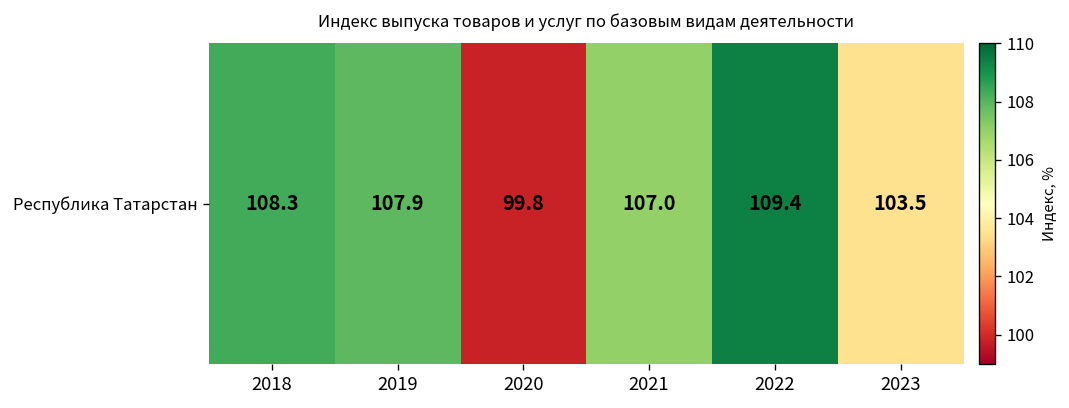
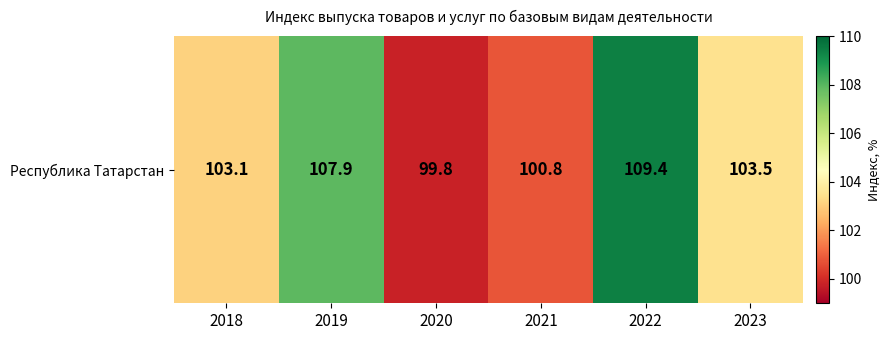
Республика Татарстан, 2018: 108.3 -> 103.1
Республика Татарстан, 2021: 107.0 -> 100.8
